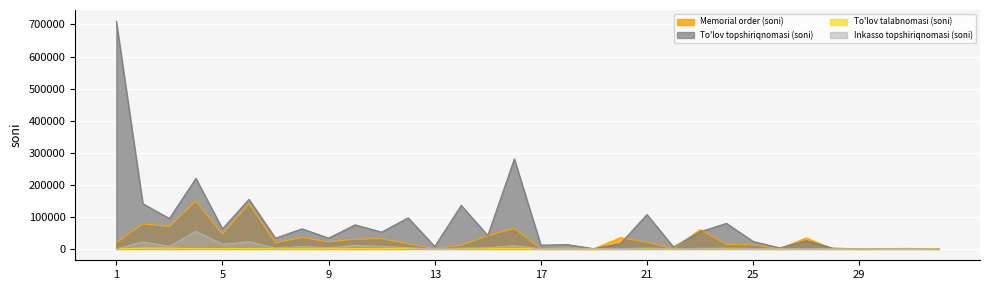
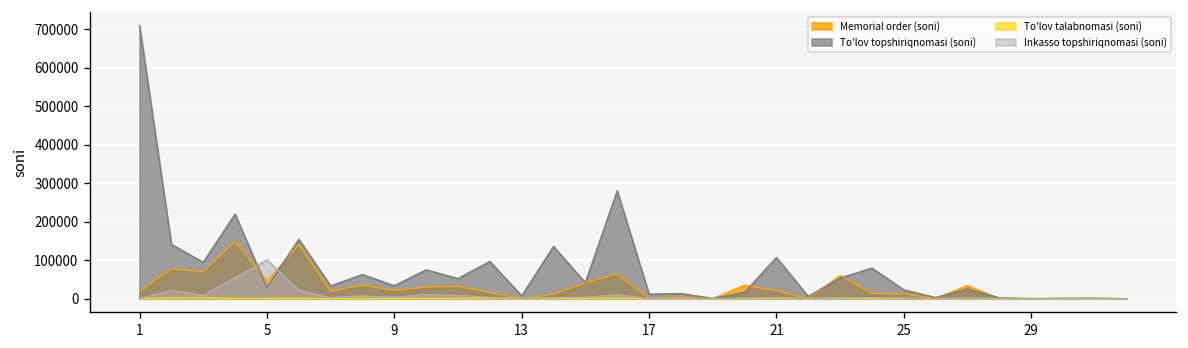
To'lov topshiriqnomasi (soni), 5: 60000 -> 30000
Inkasso topshiriqnomasi (soni), 5: 10000 -> 100000
